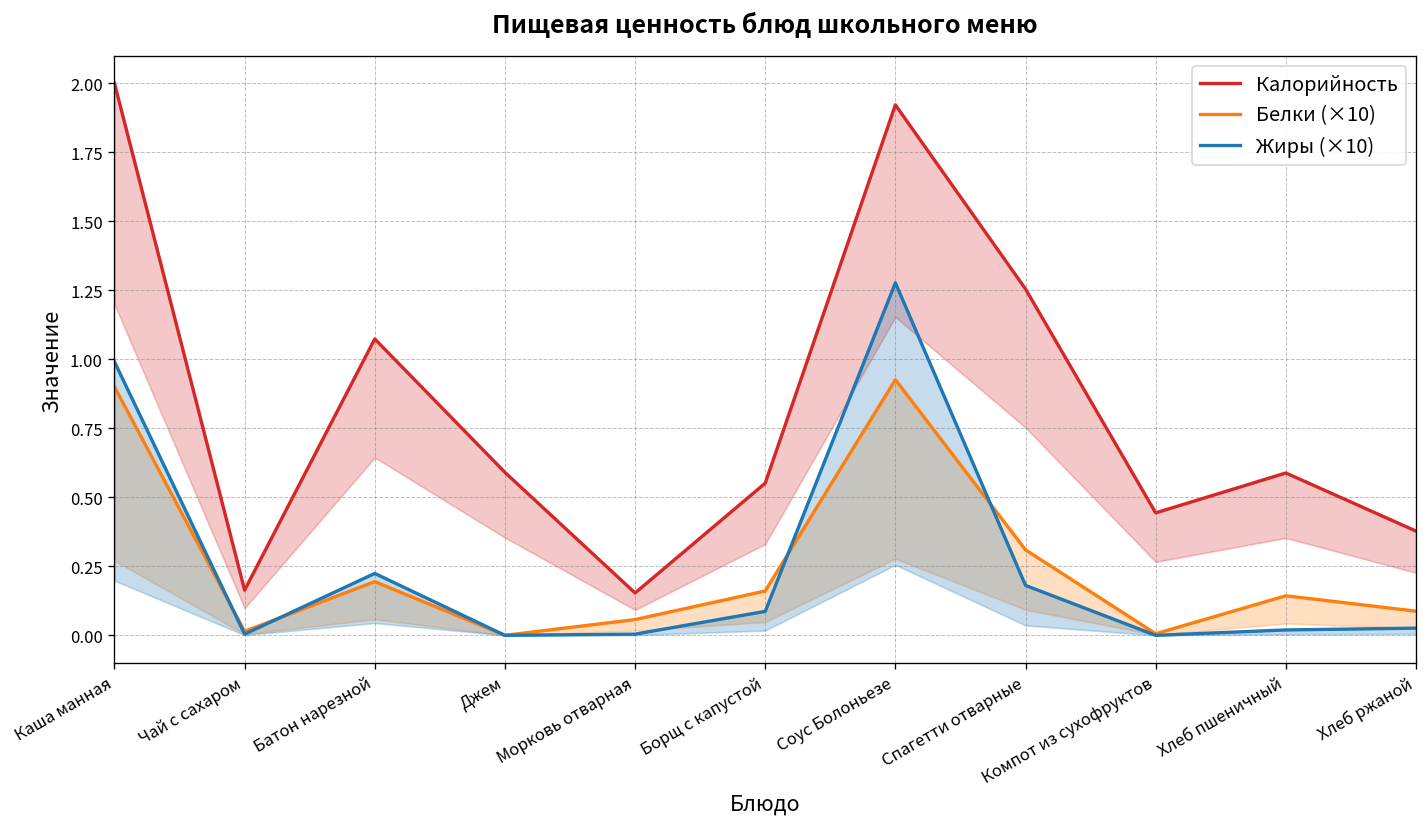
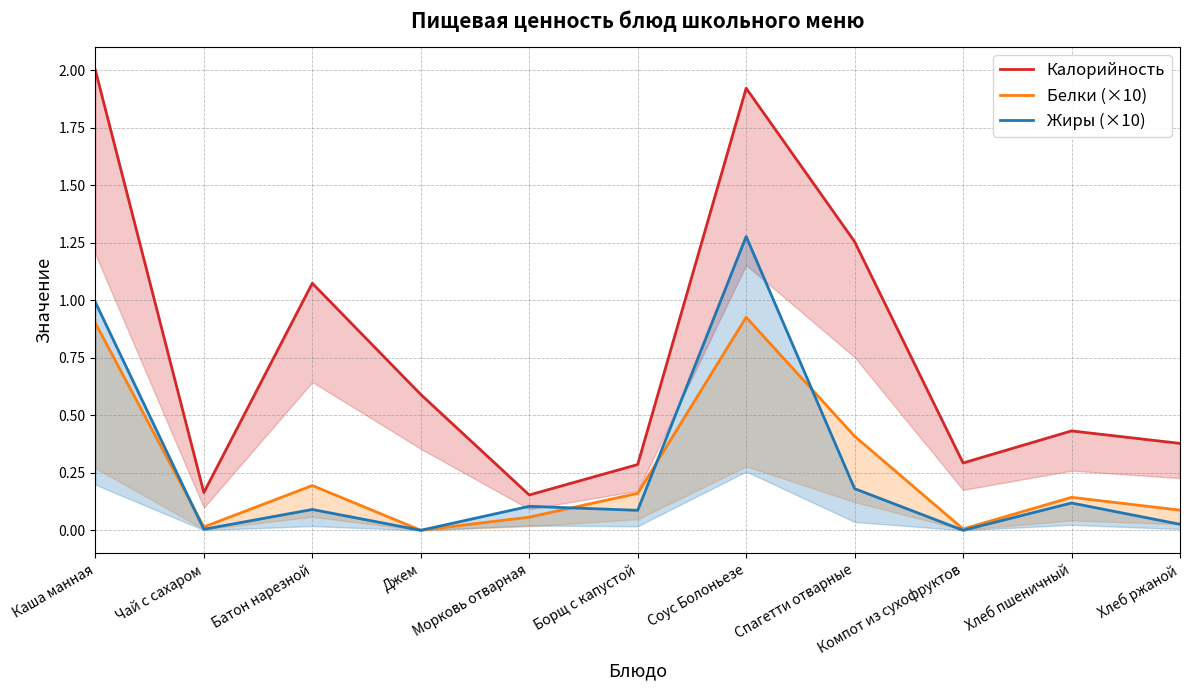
Жиры (×10), Батон нарезной: 0.22 -> 0.09
Жиры (×10), Морковь отварная: 0.00 -> 0.10
Калорийность, Борщ с капустой: 0.55 -> 0.29
Белки (×10), Спагетти отварные: 0.31 -> 0.41
Калорийность, Компот из сухофруктов: 0.44 -> 0.29
Калорийность, Хлеб пшеничный: 0.59 -> 0.43
Жиры (×10), Хлеб пшеничный: 0.02 -> 0.12
